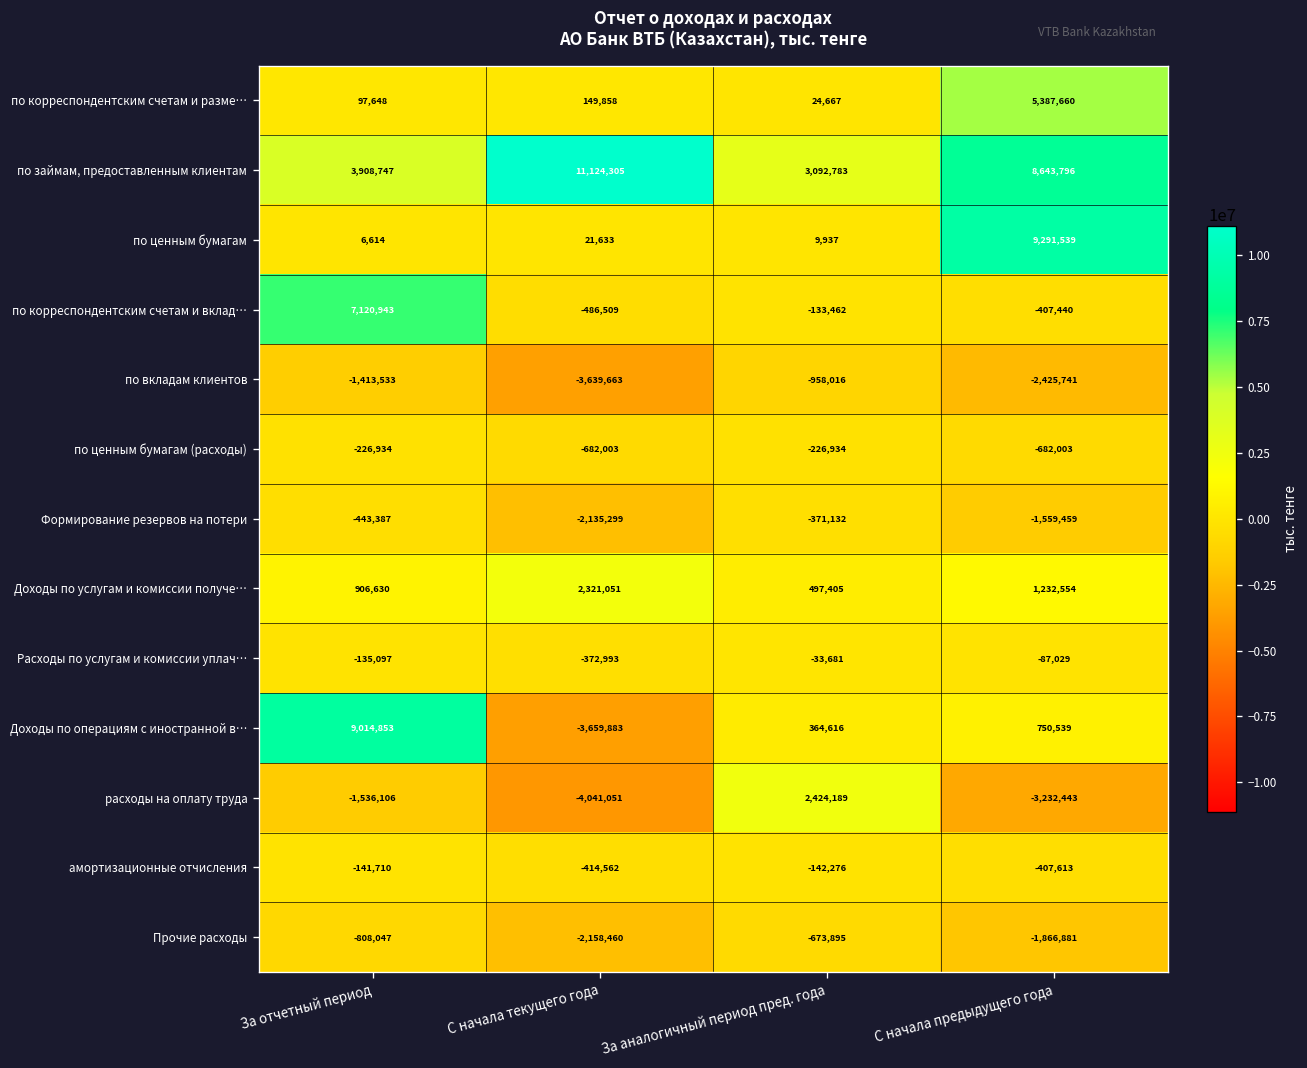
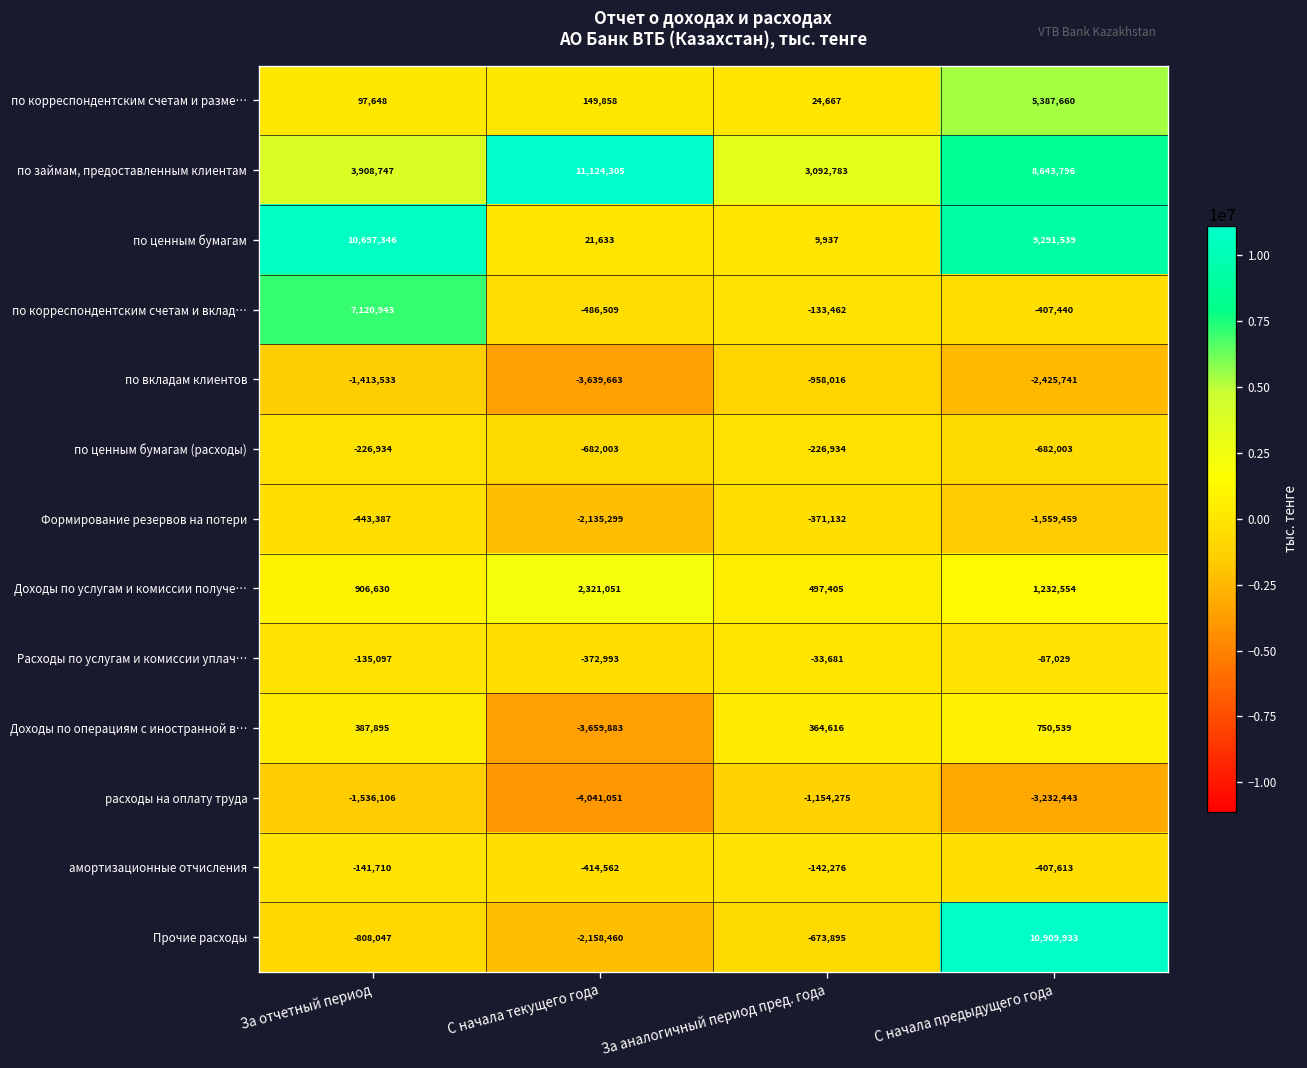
по ценным бумагам, За отчетный период: 6,614 -> 10,697,346
Доходы по операциям с иностранной в…, За отчетный период: 9,014,853 -> 387,895
расходы на оплату труда, За аналогичный период пред. года: 2,424,189 -> -1,154,275
Прочие расходы, С начала предыдущего года: -1,866,881 -> 10,909,933
